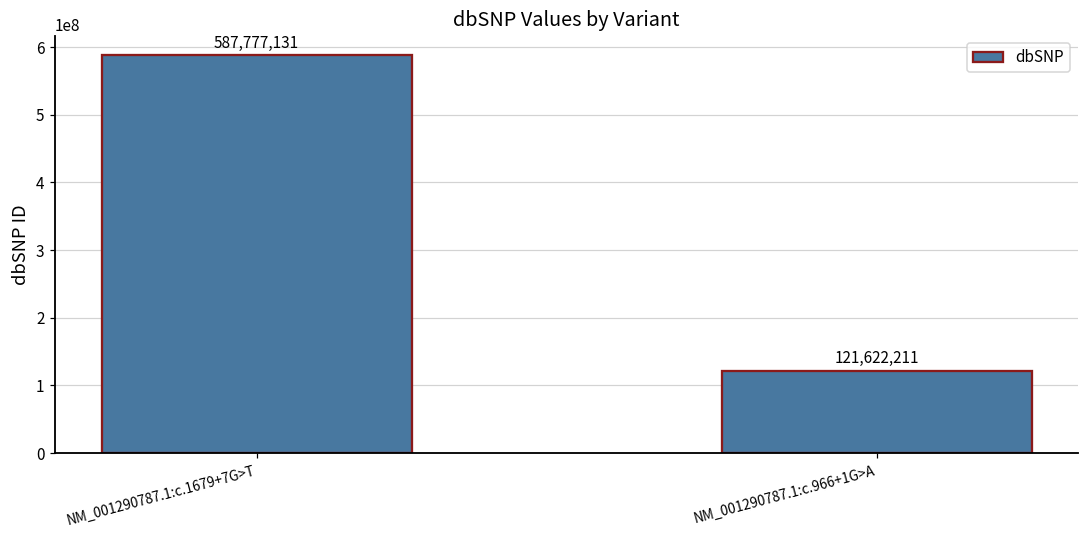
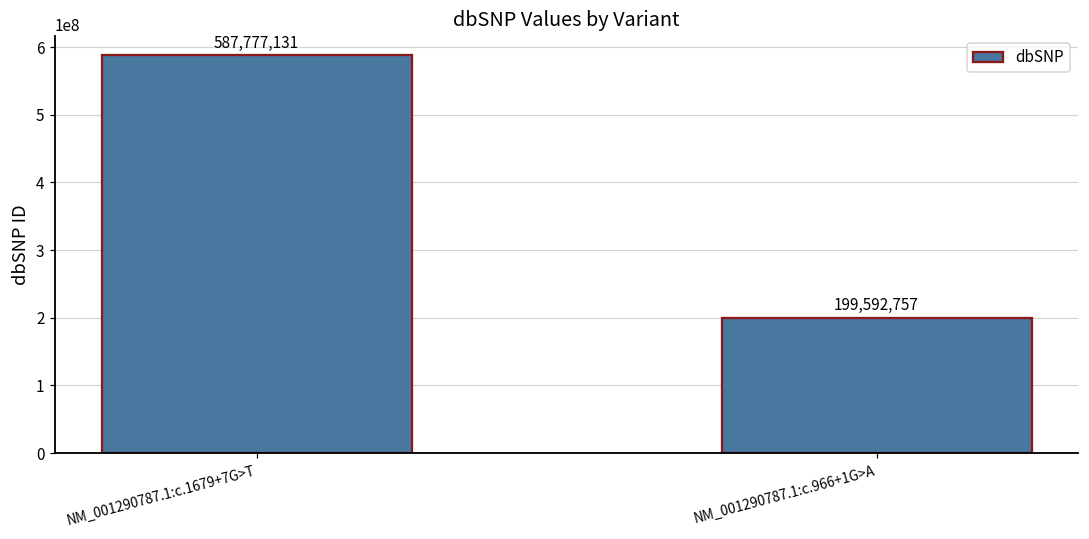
NM_001290787.1:c.966+1G>A: 121,622,211 -> 199,592,757
